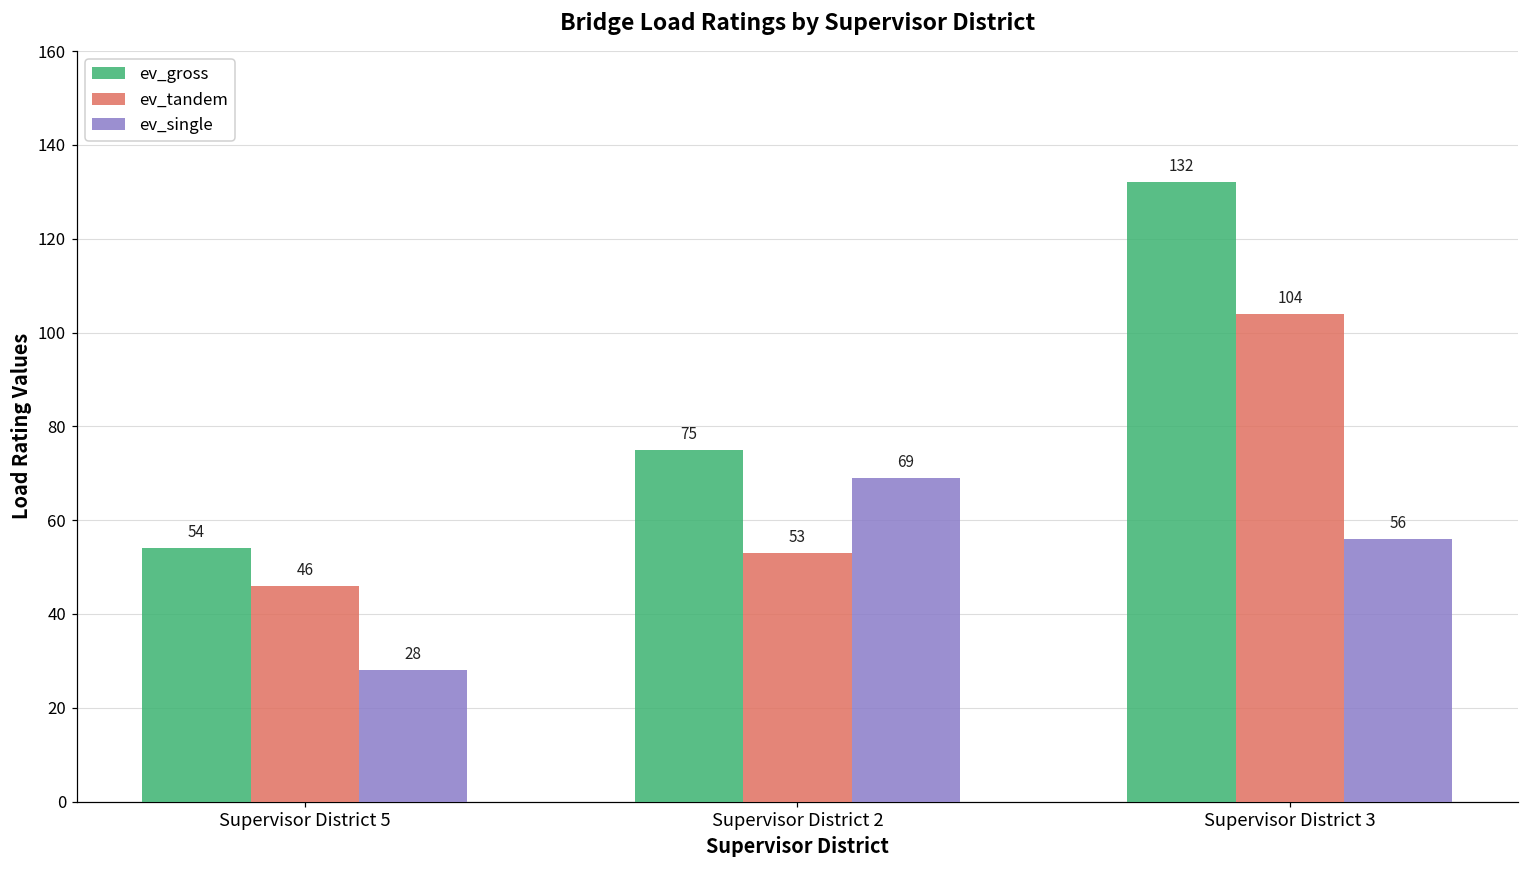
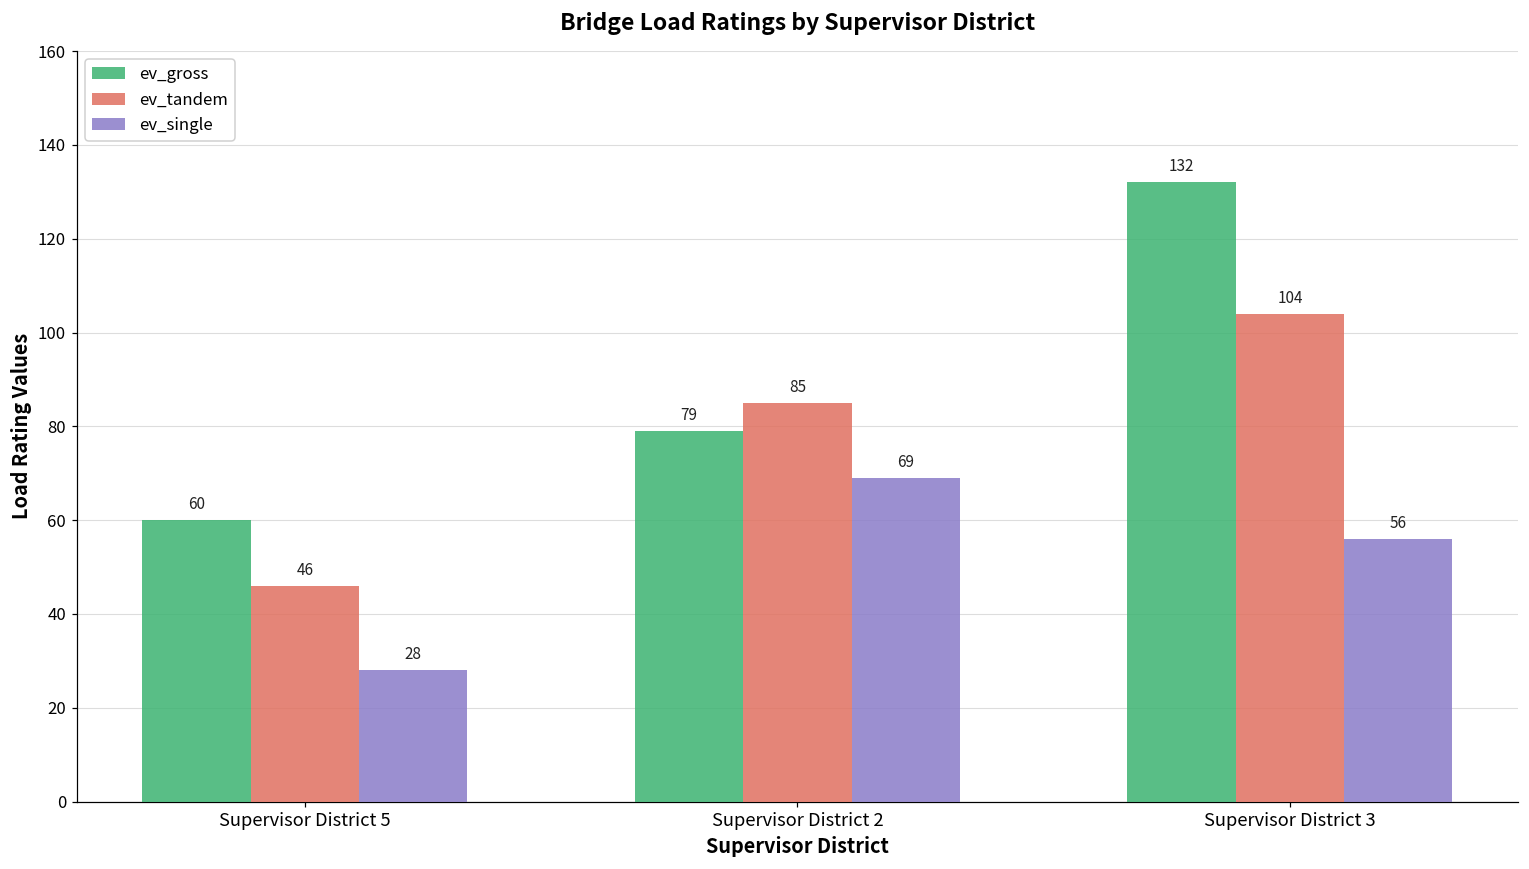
ev_gross, Supervisor District 5: 54 -> 60
ev_gross, Supervisor District 2: 75 -> 79
ev_tandem, Supervisor District 2: 53 -> 85
